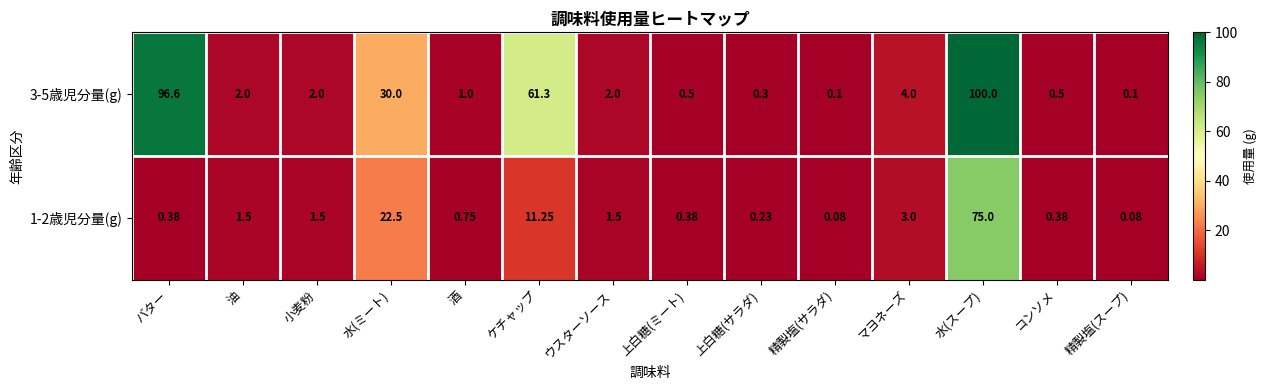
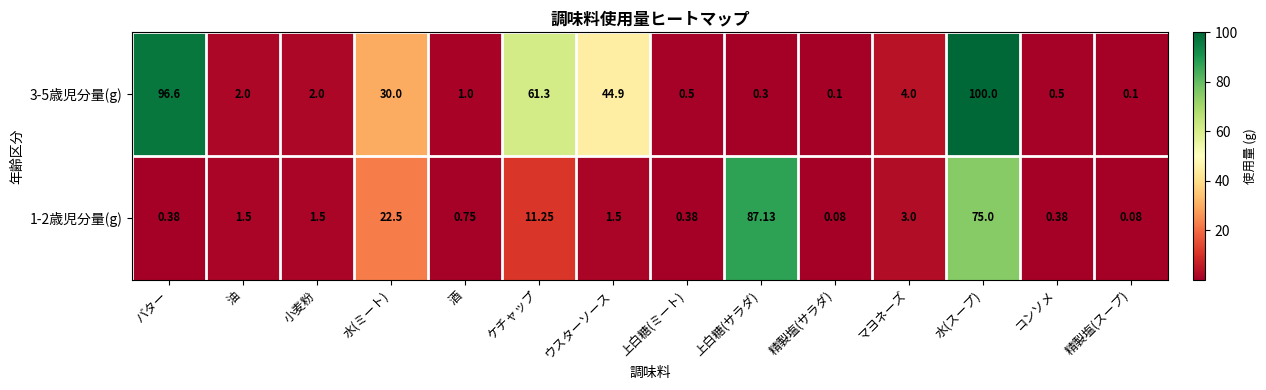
3-5歳児分量(g), ウスターソース: 2.0 -> 44.9
1-2歳児分量(g), 上白糖(サラダ): 0.23 -> 87.13
